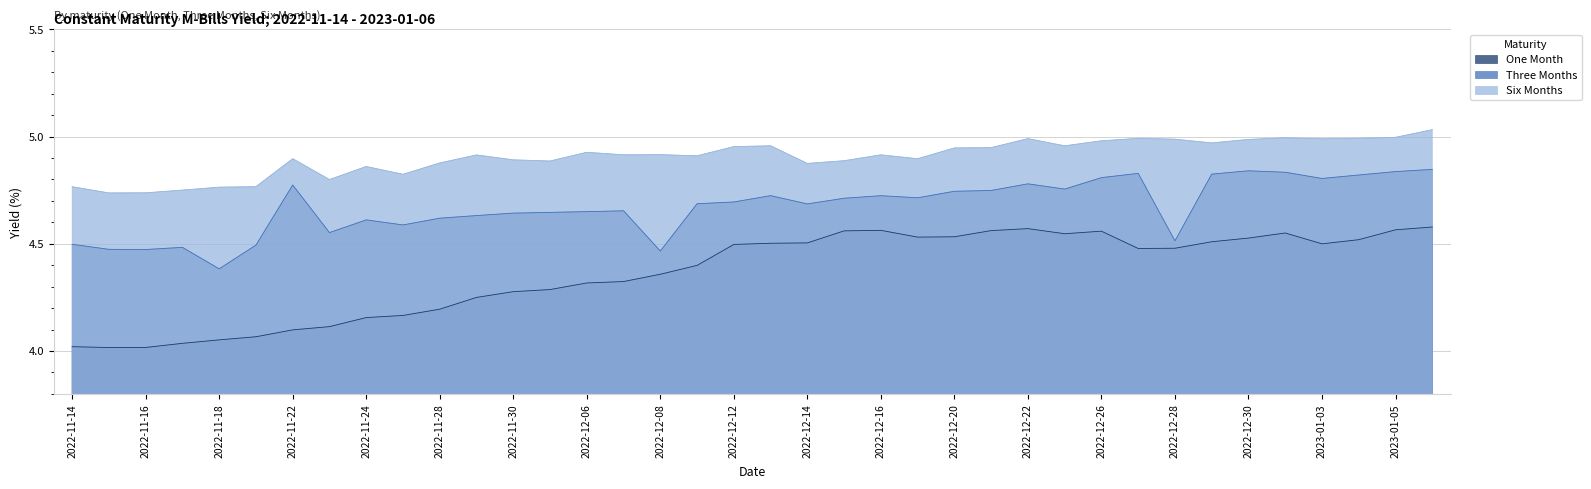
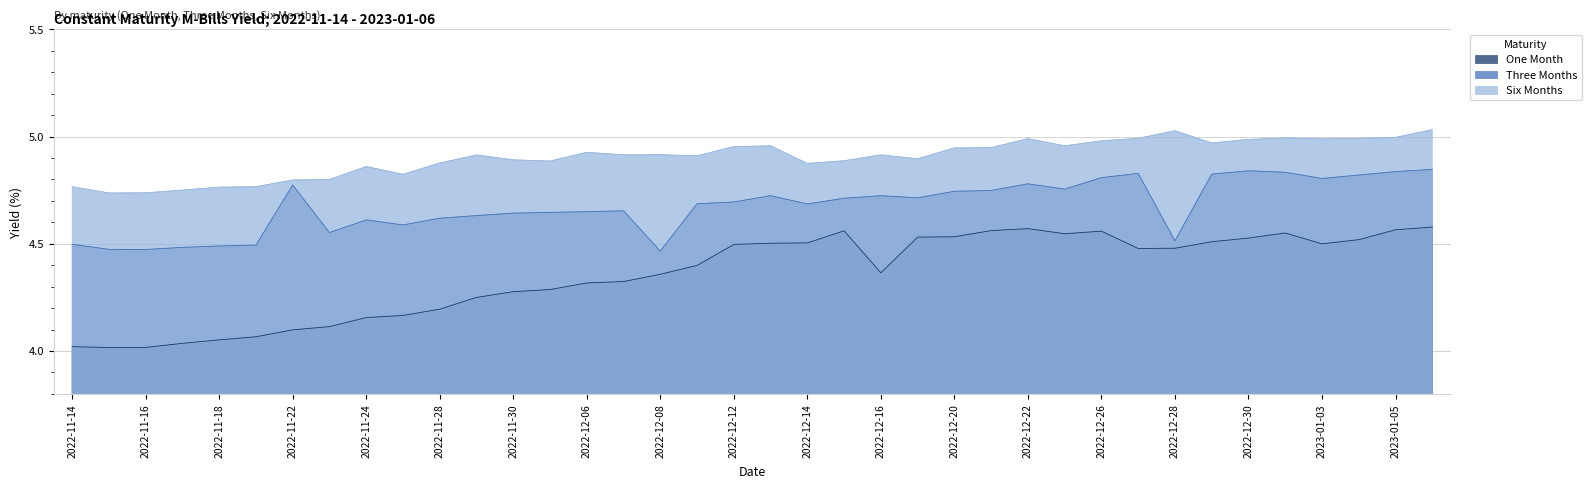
Three Months, 2022-11-18: 4.38 -> 4.49
Six Months, 2022-11-22: 4.90 -> 4.80
One Month, 2022-12-16: 4.56 -> 4.36
Six Months, 2022-12-28: 4.99 -> 5.03
